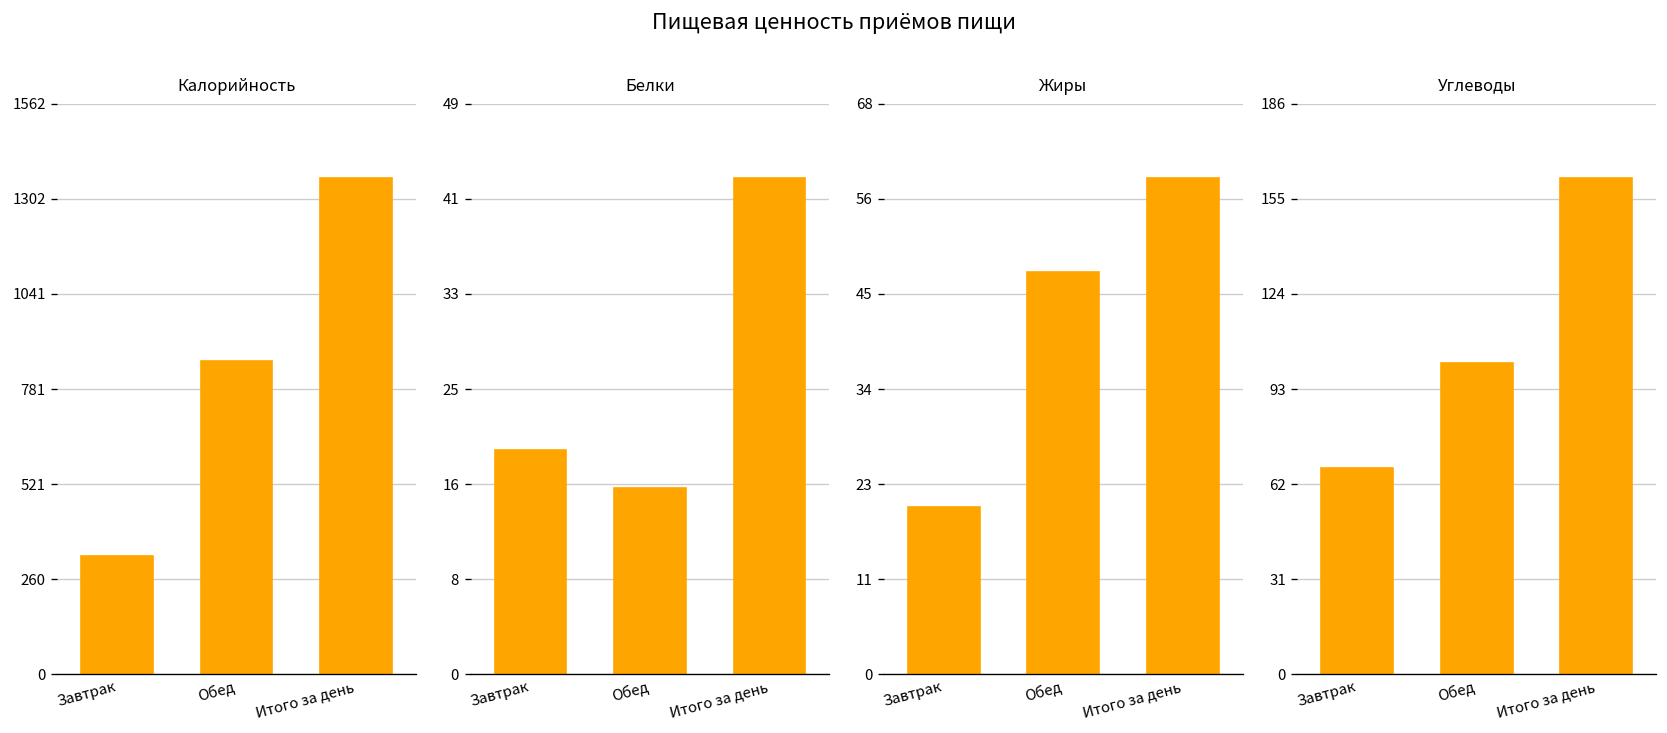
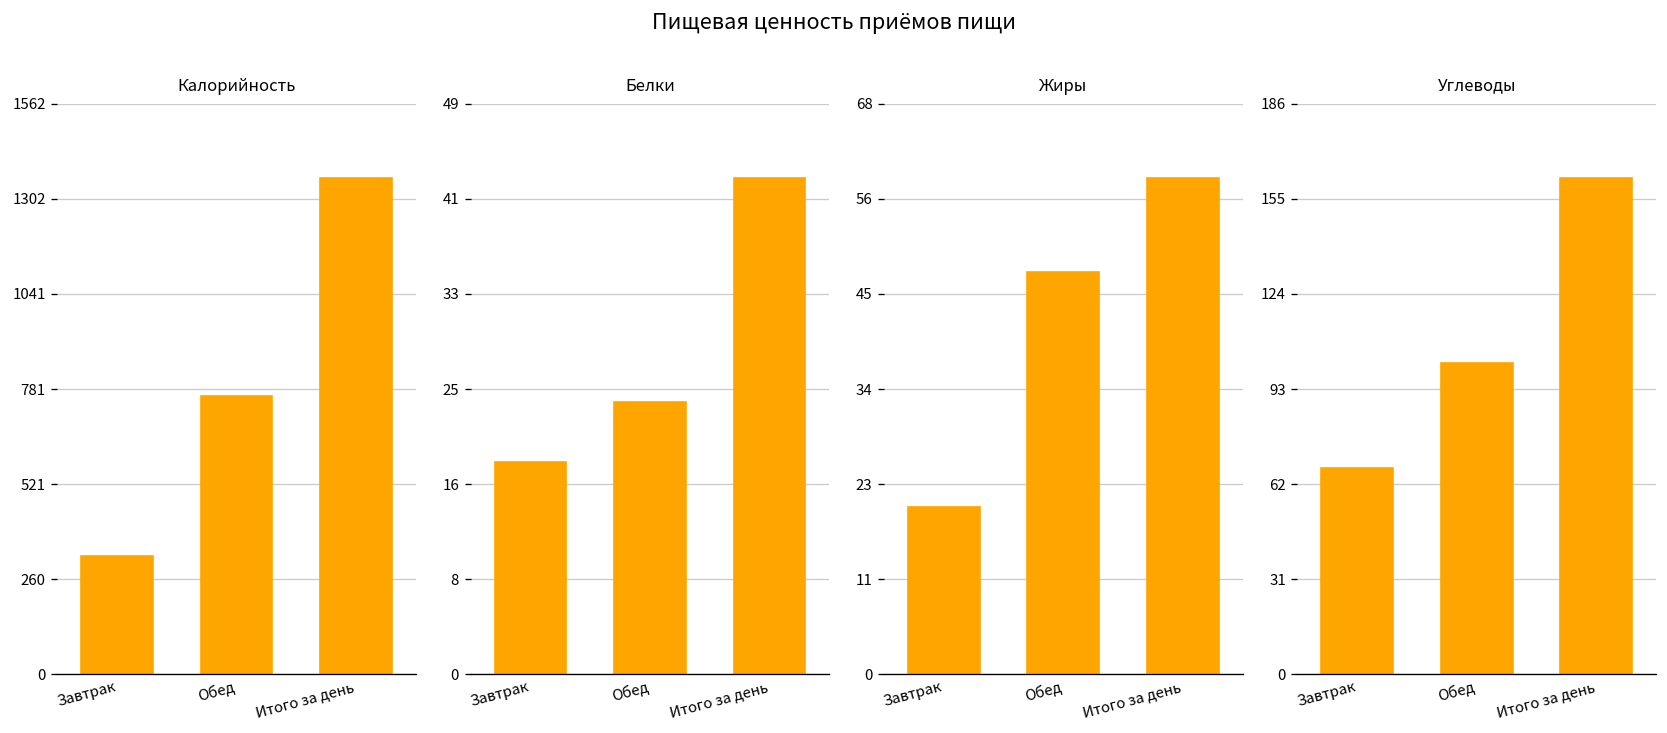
Калорийность, Обед: 860 -> 760
Белки, Завтрак: 19 -> 18
Белки, Обед: 16 -> 23
